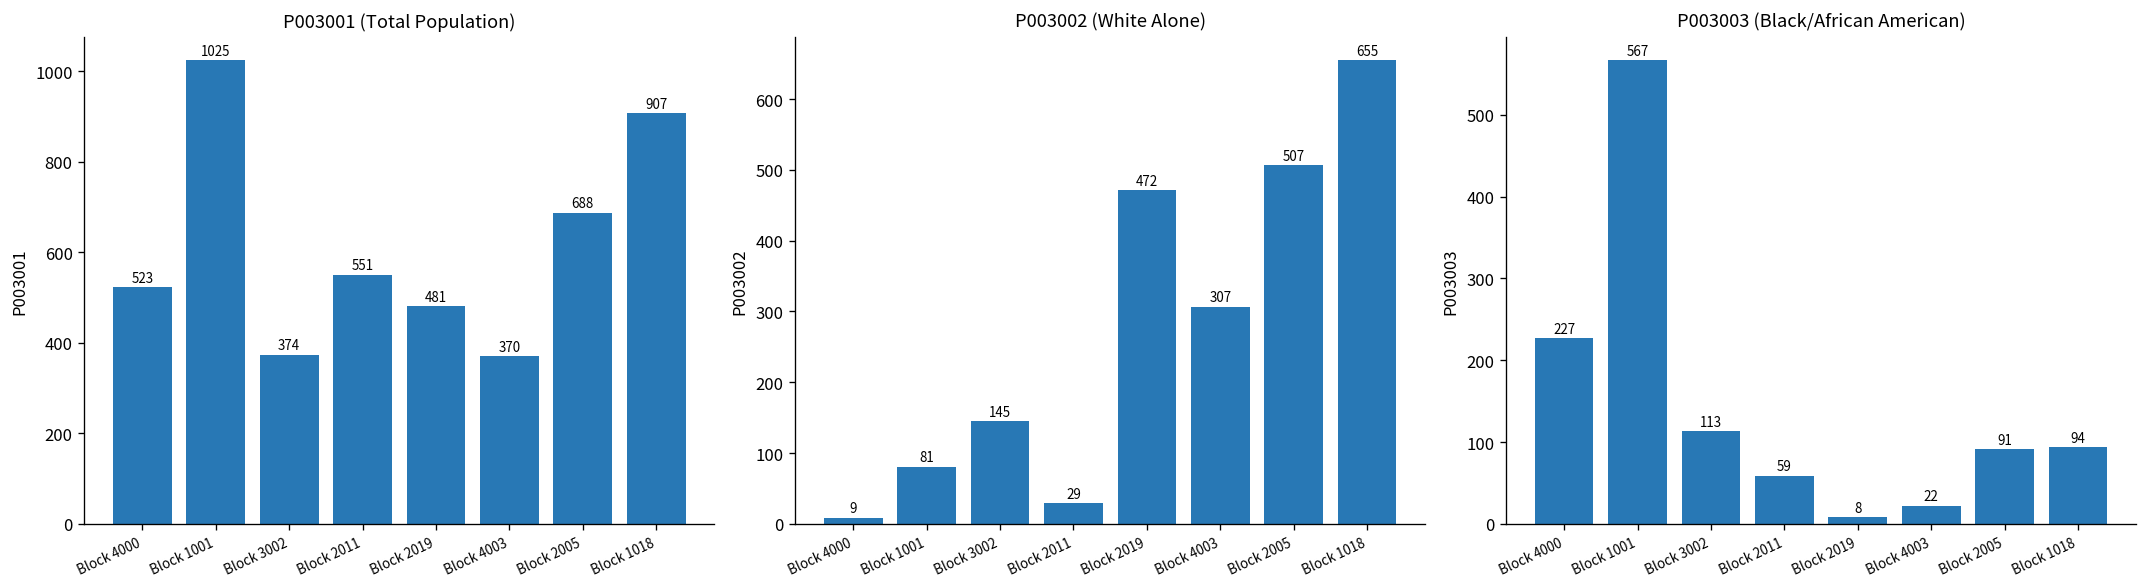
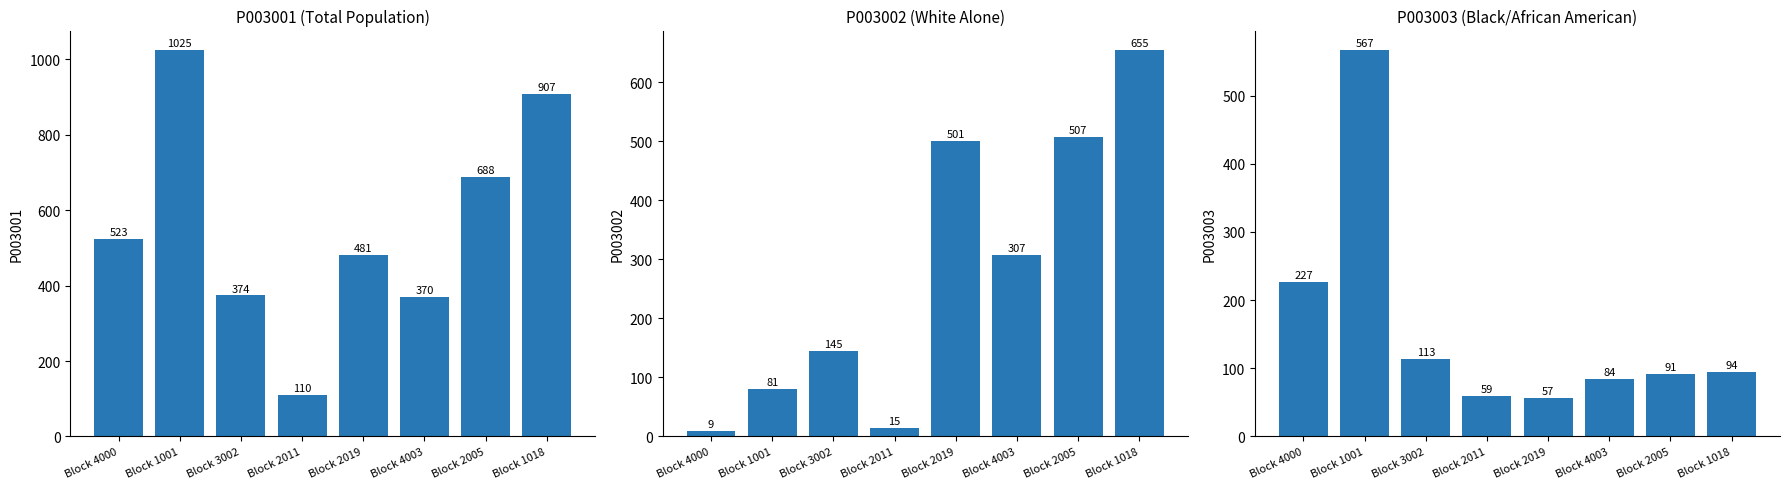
P003001 (Total Population), Block 2011: 551 -> 110
P003002 (White Alone), Block 2011: 29 -> 15
P003002 (White Alone), Block 2019: 472 -> 501
P003003 (Black/African American), Block 2019: 8 -> 57
P003003 (Black/African American), Block 4003: 22 -> 84
